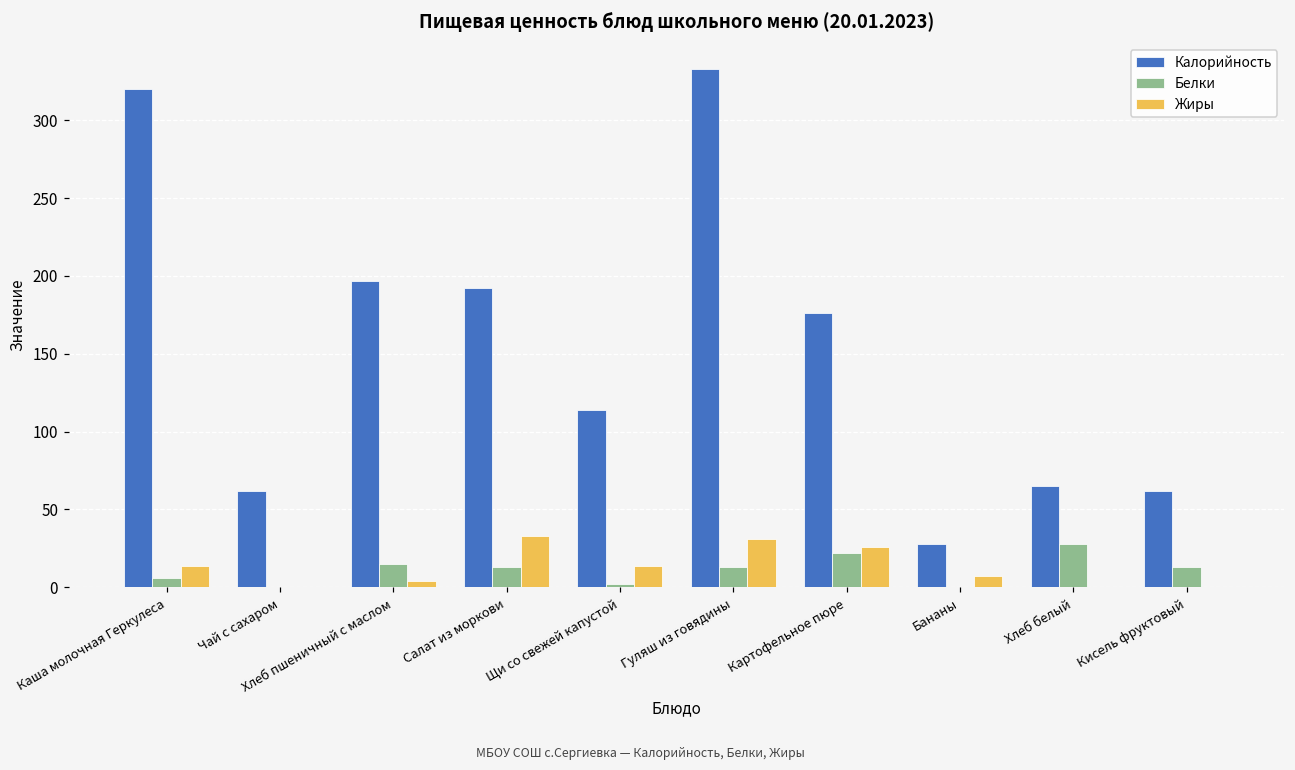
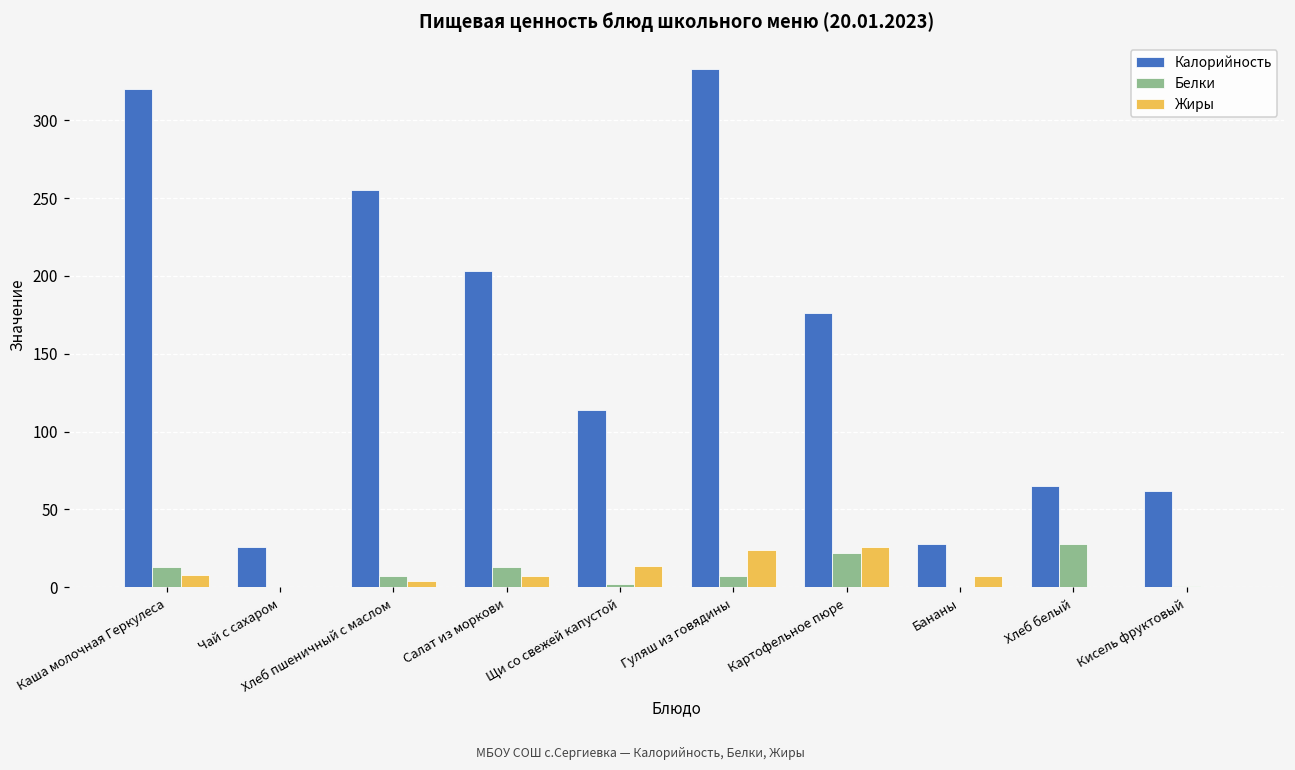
Белки, Каша молочная Геркулеса: 6 -> 13
Жиры, Каша молочная Геркулеса: 14 -> 8
Калорийность, Чай с сахаром: 62 -> 26
Калорийность, Хлеб пшеничный с маслом: 197 -> 255
Белки, Хлеб пшеничный с маслом: 15 -> 7
Калорийность, Салат из моркови: 192 -> 203
Жиры, Салат из моркови: 33 -> 7
Белки, Гуляш из говядины: 13 -> 7
Жиры, Гуляш из говядины: 31 -> 24
Белки, Кисель фруктовый: 13 -> 1
